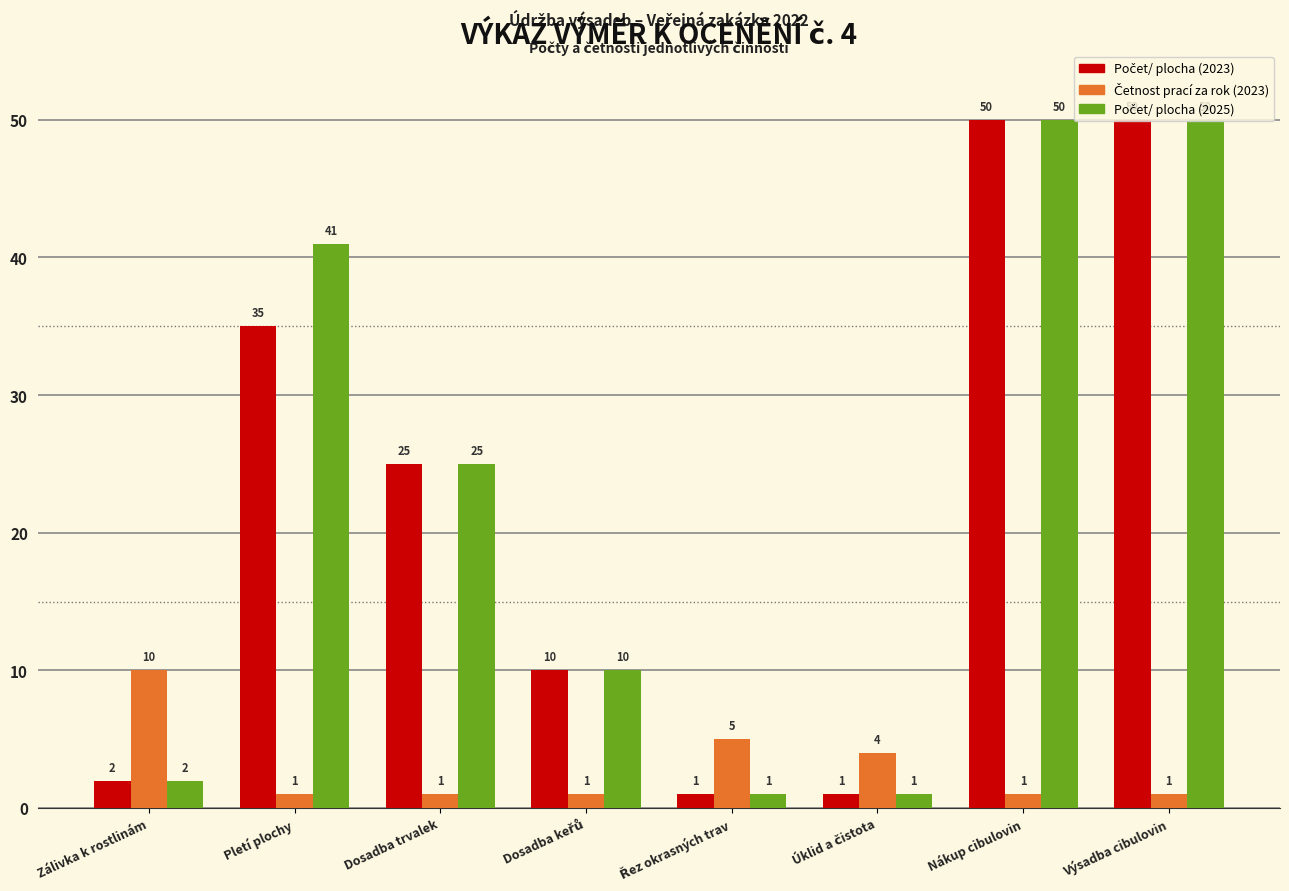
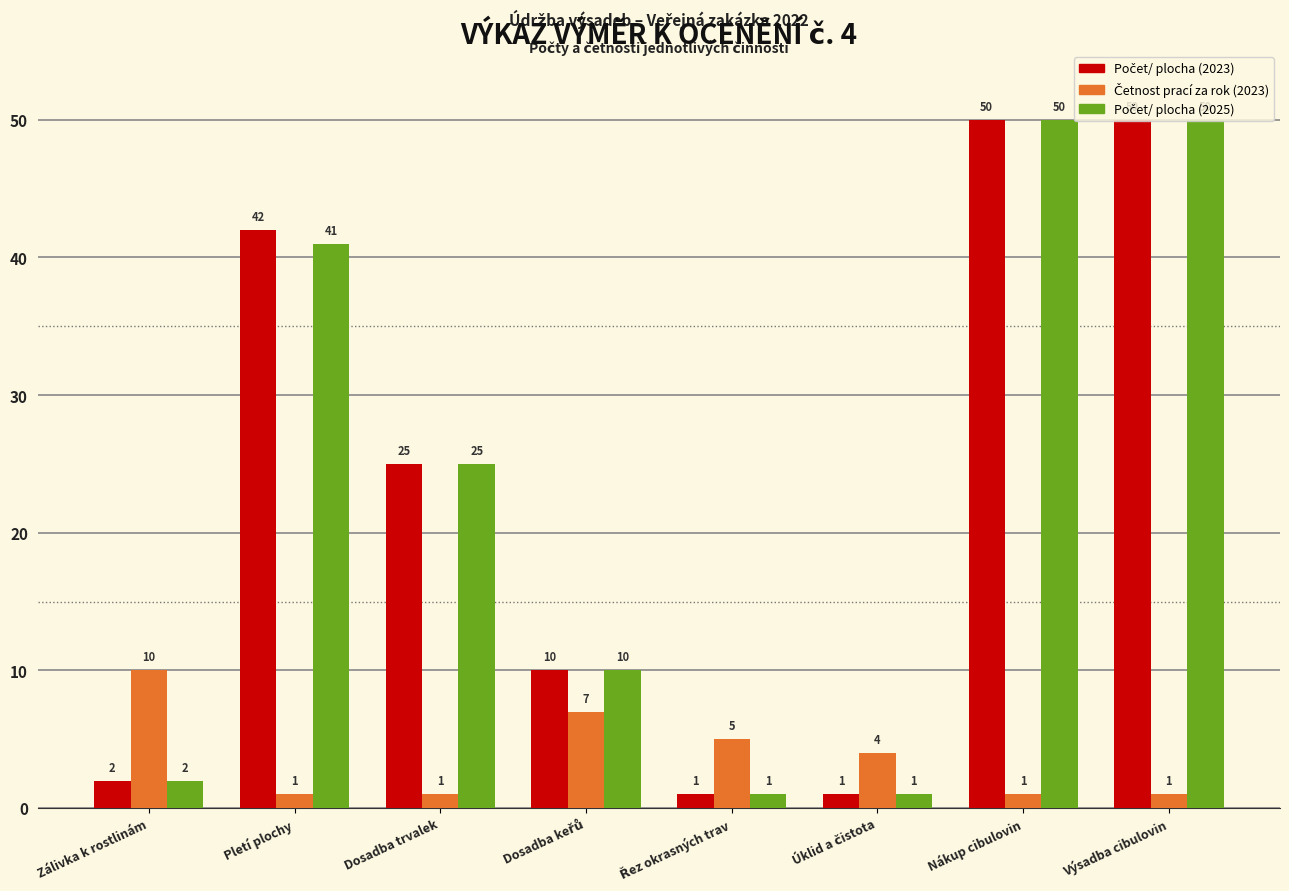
Počet/ plocha (2023), Pletí plochy: 35 -> 42
Četnost prací za rok (2023), Dosadba keřů: 1 -> 7
